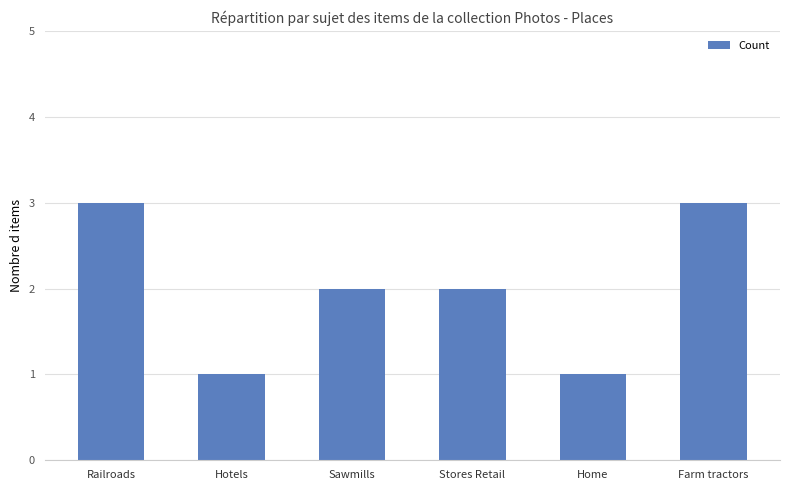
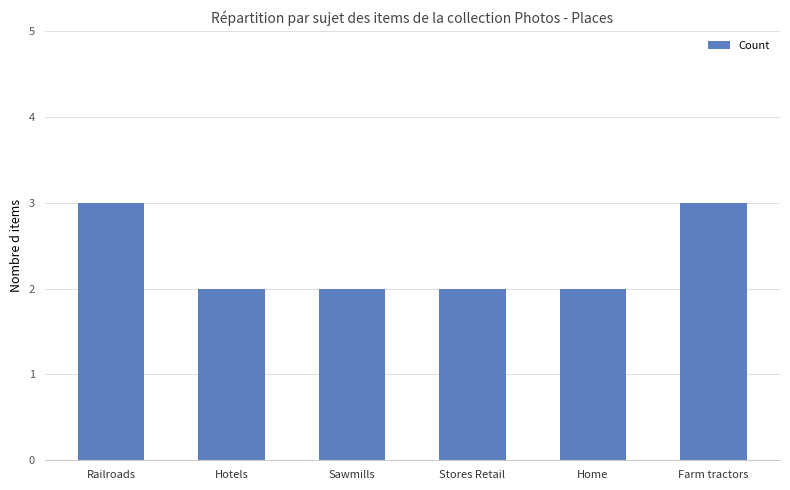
Hotels: 1 -> 2
Home: 1 -> 2
